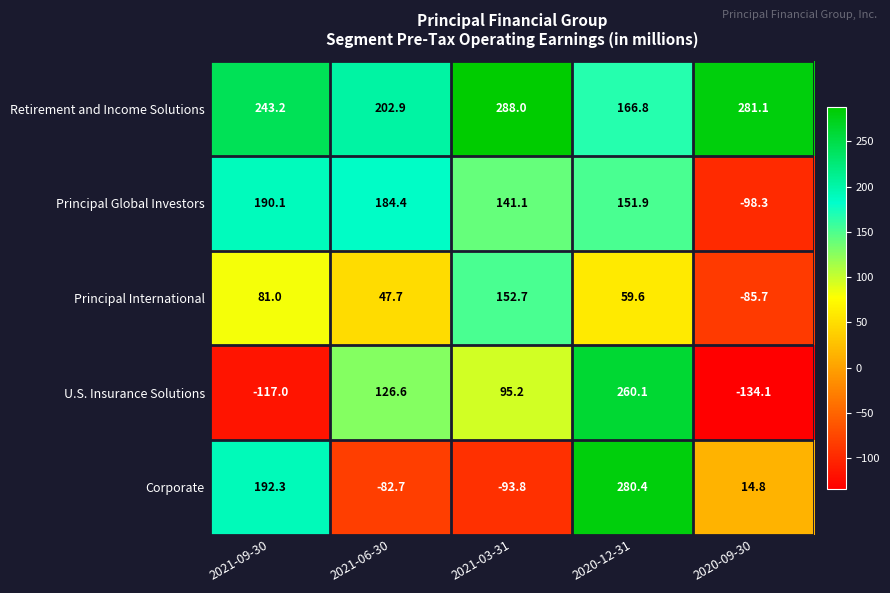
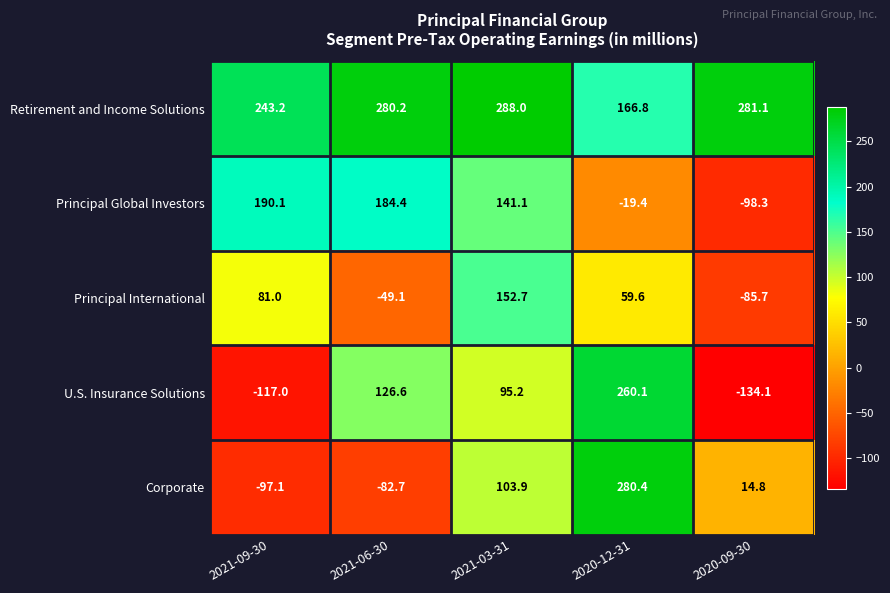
Retirement and Income Solutions, 2021-06-30: 202.9 -> 280.2
Principal Global Investors, 2020-12-31: 151.9 -> -19.4
Principal International, 2021-06-30: 47.7 -> -49.1
Corporate, 2021-09-30: 192.3 -> -97.1
Corporate, 2021-03-31: -93.8 -> 103.9
